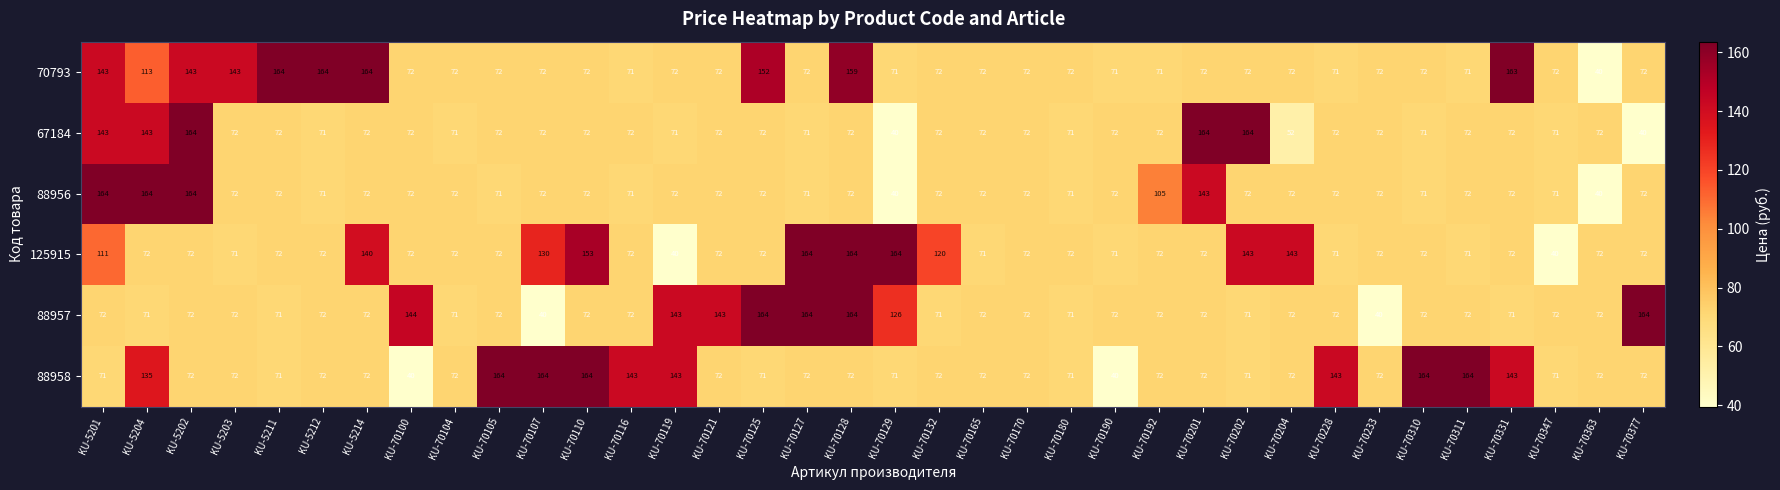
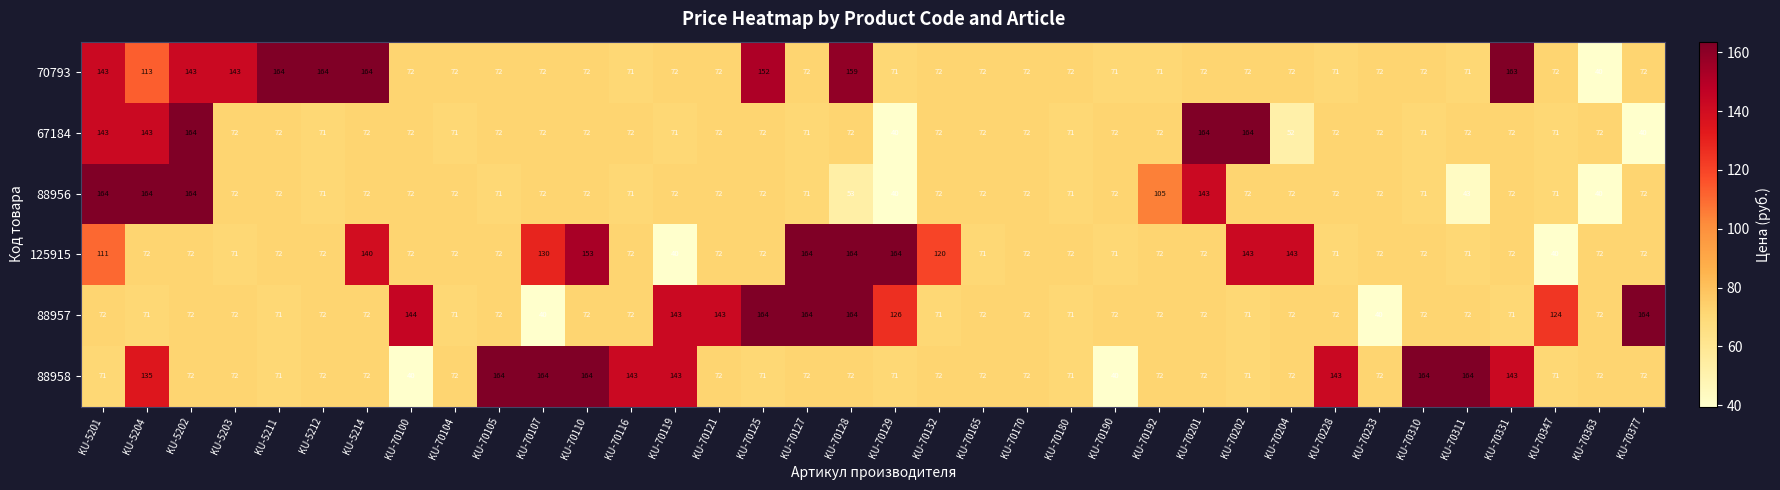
88956, KU-70128: 72 -> 53
88956, KU-70311: 72 -> 43
88957, KU-70347: 72 -> 124
